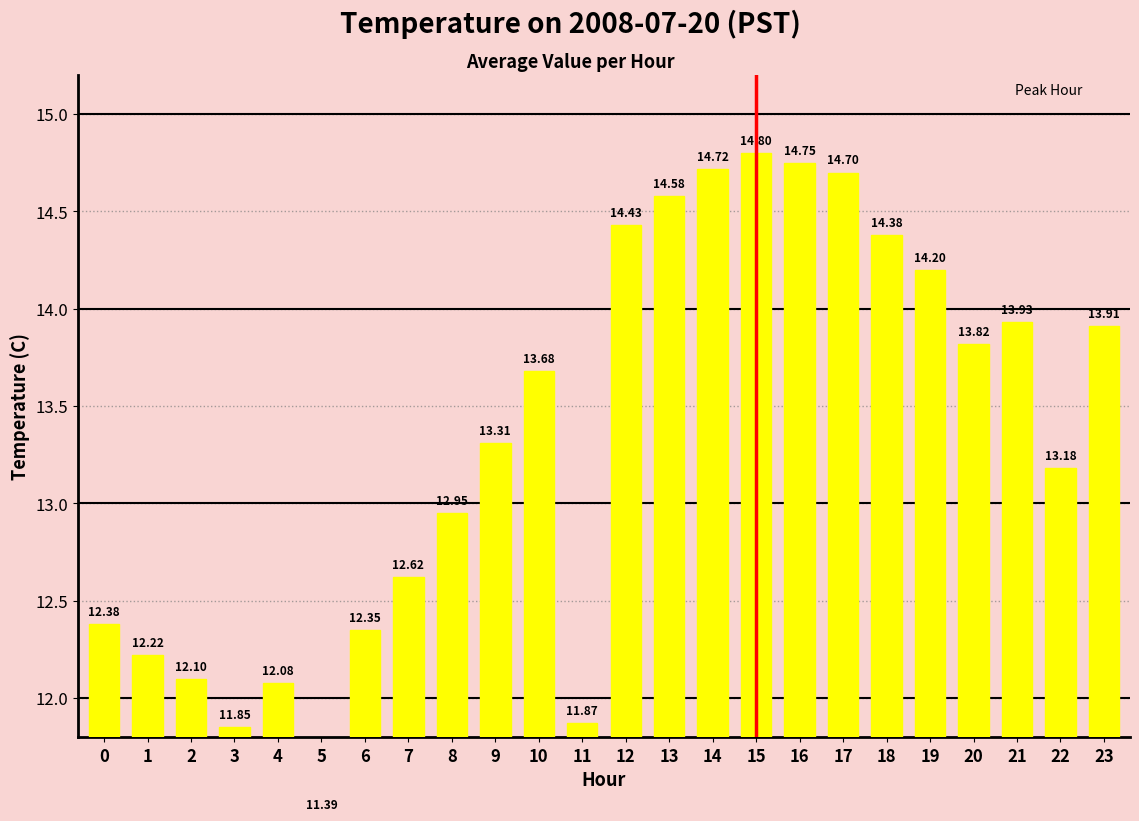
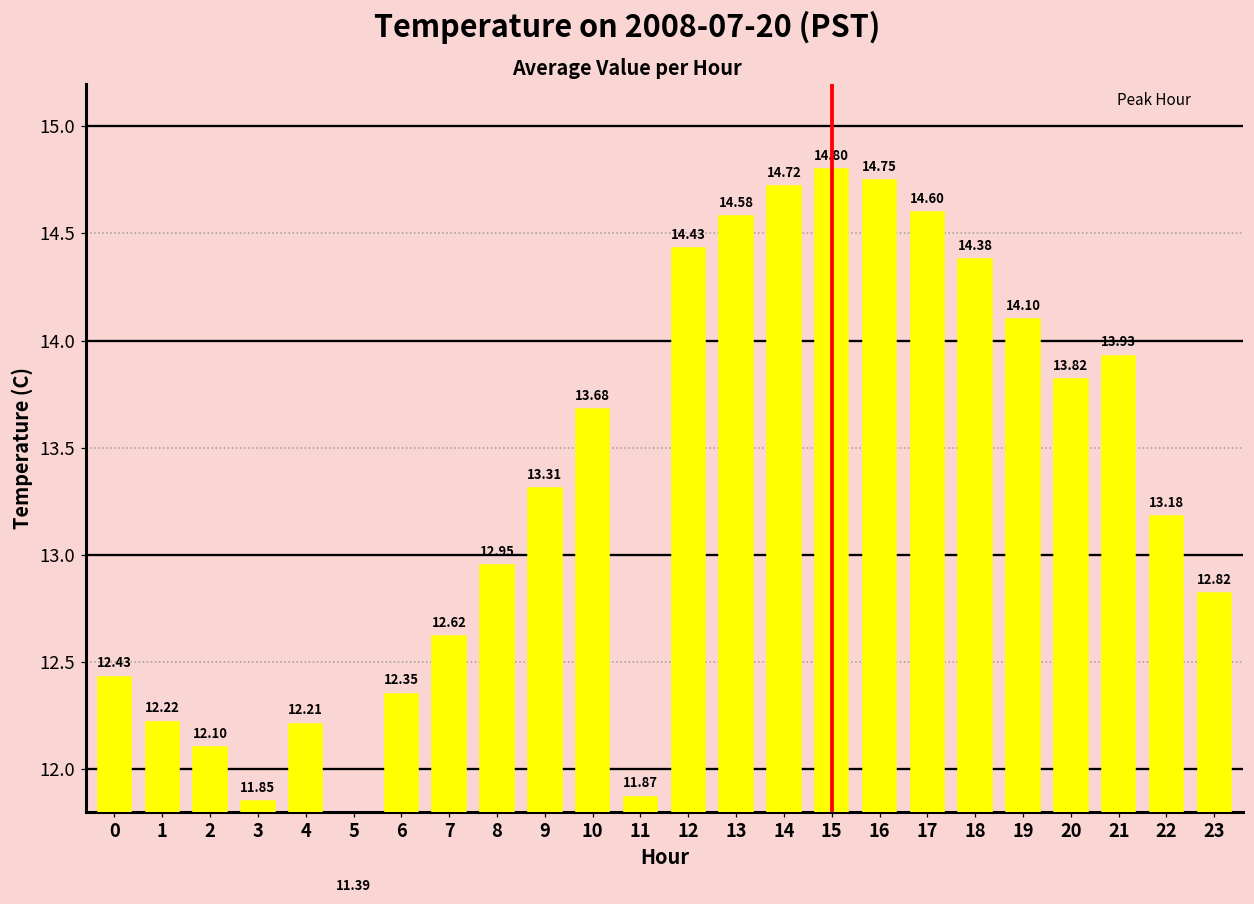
0: 12.38 -> 12.43
4: 12.08 -> 12.21
17: 14.70 -> 14.60
19: 14.20 -> 14.10
23: 13.91 -> 12.82
